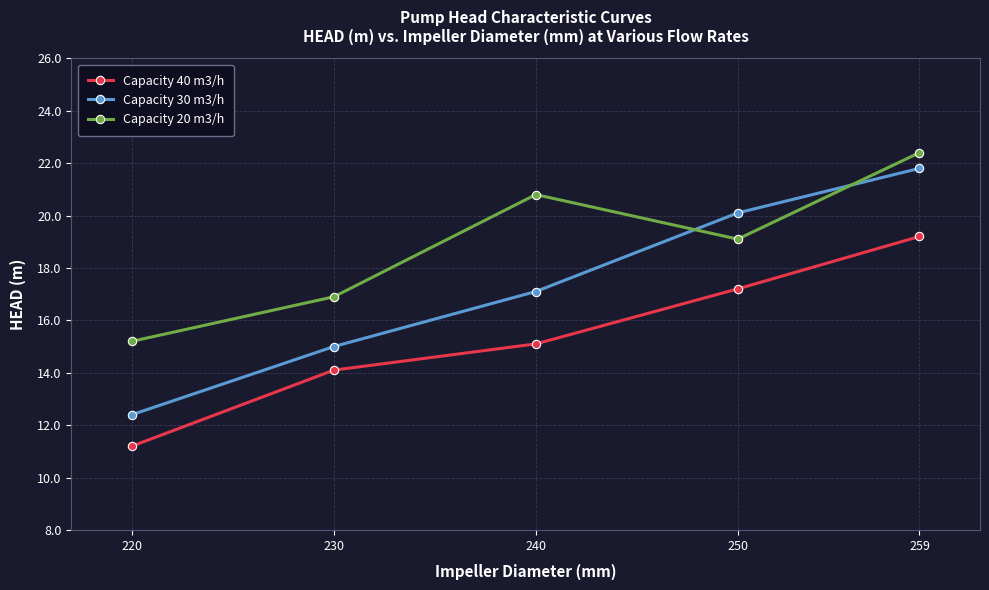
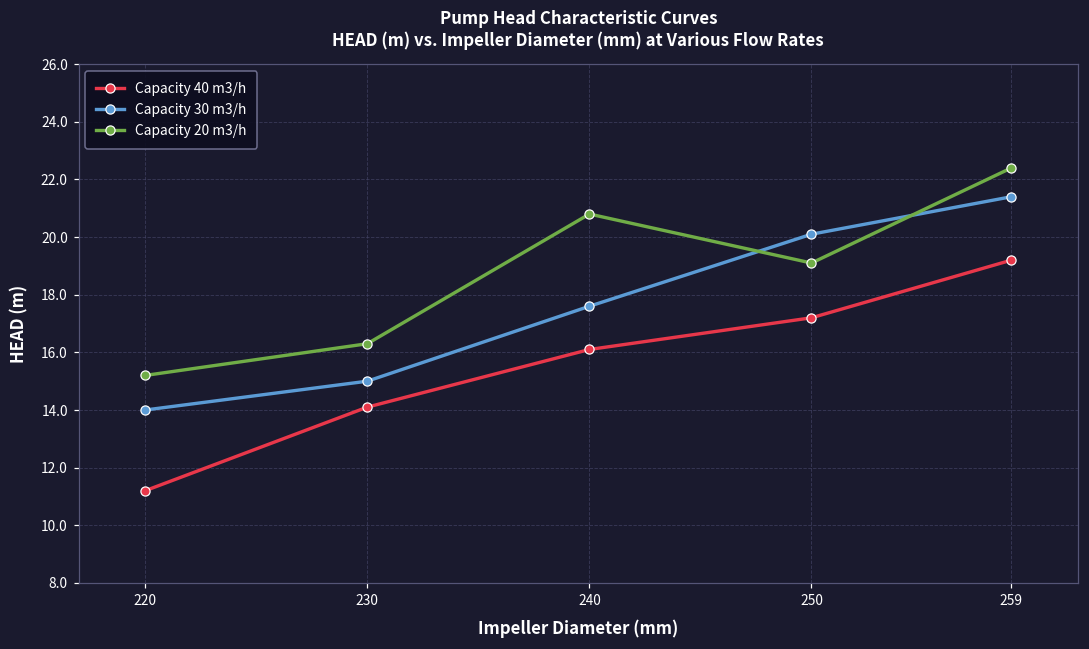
Capacity 30 m3/h, 220: 12.4 -> 14.0
Capacity 20 m3/h, 230: 16.9 -> 16.3
Capacity 40 m3/h, 240: 15.1 -> 16.1
Capacity 30 m3/h, 240: 17.1 -> 17.6
Capacity 30 m3/h, 259: 21.8 -> 21.4
